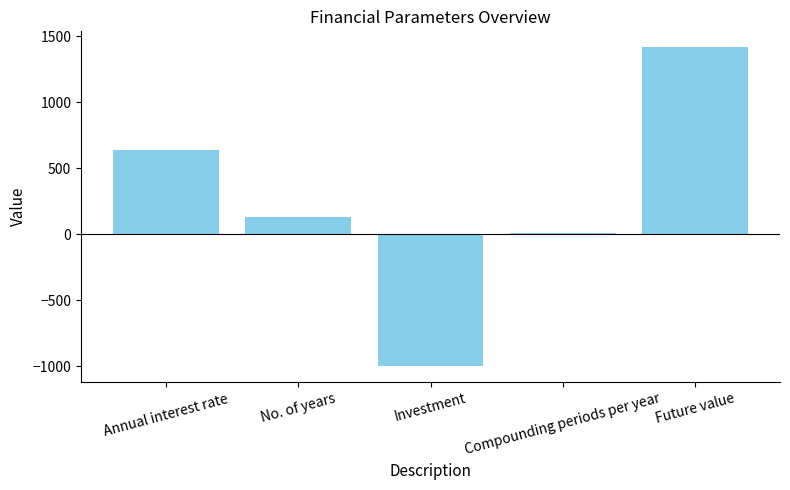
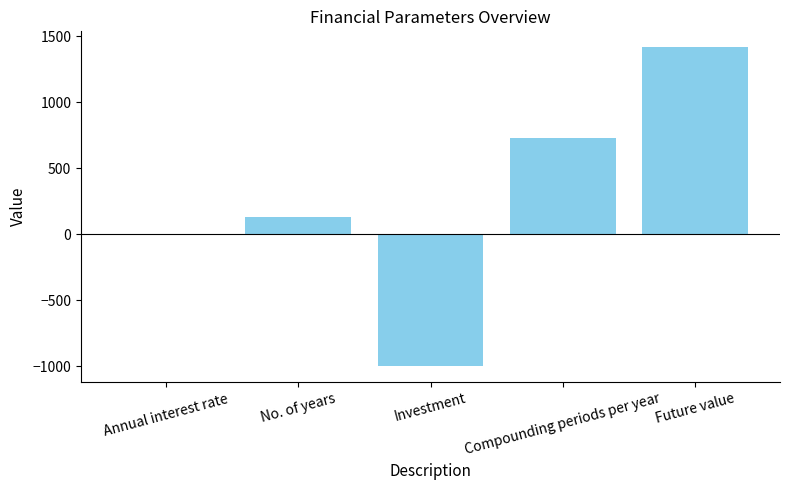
Annual interest rate: 640 -> 0
Compounding periods per year: 10 -> 730
